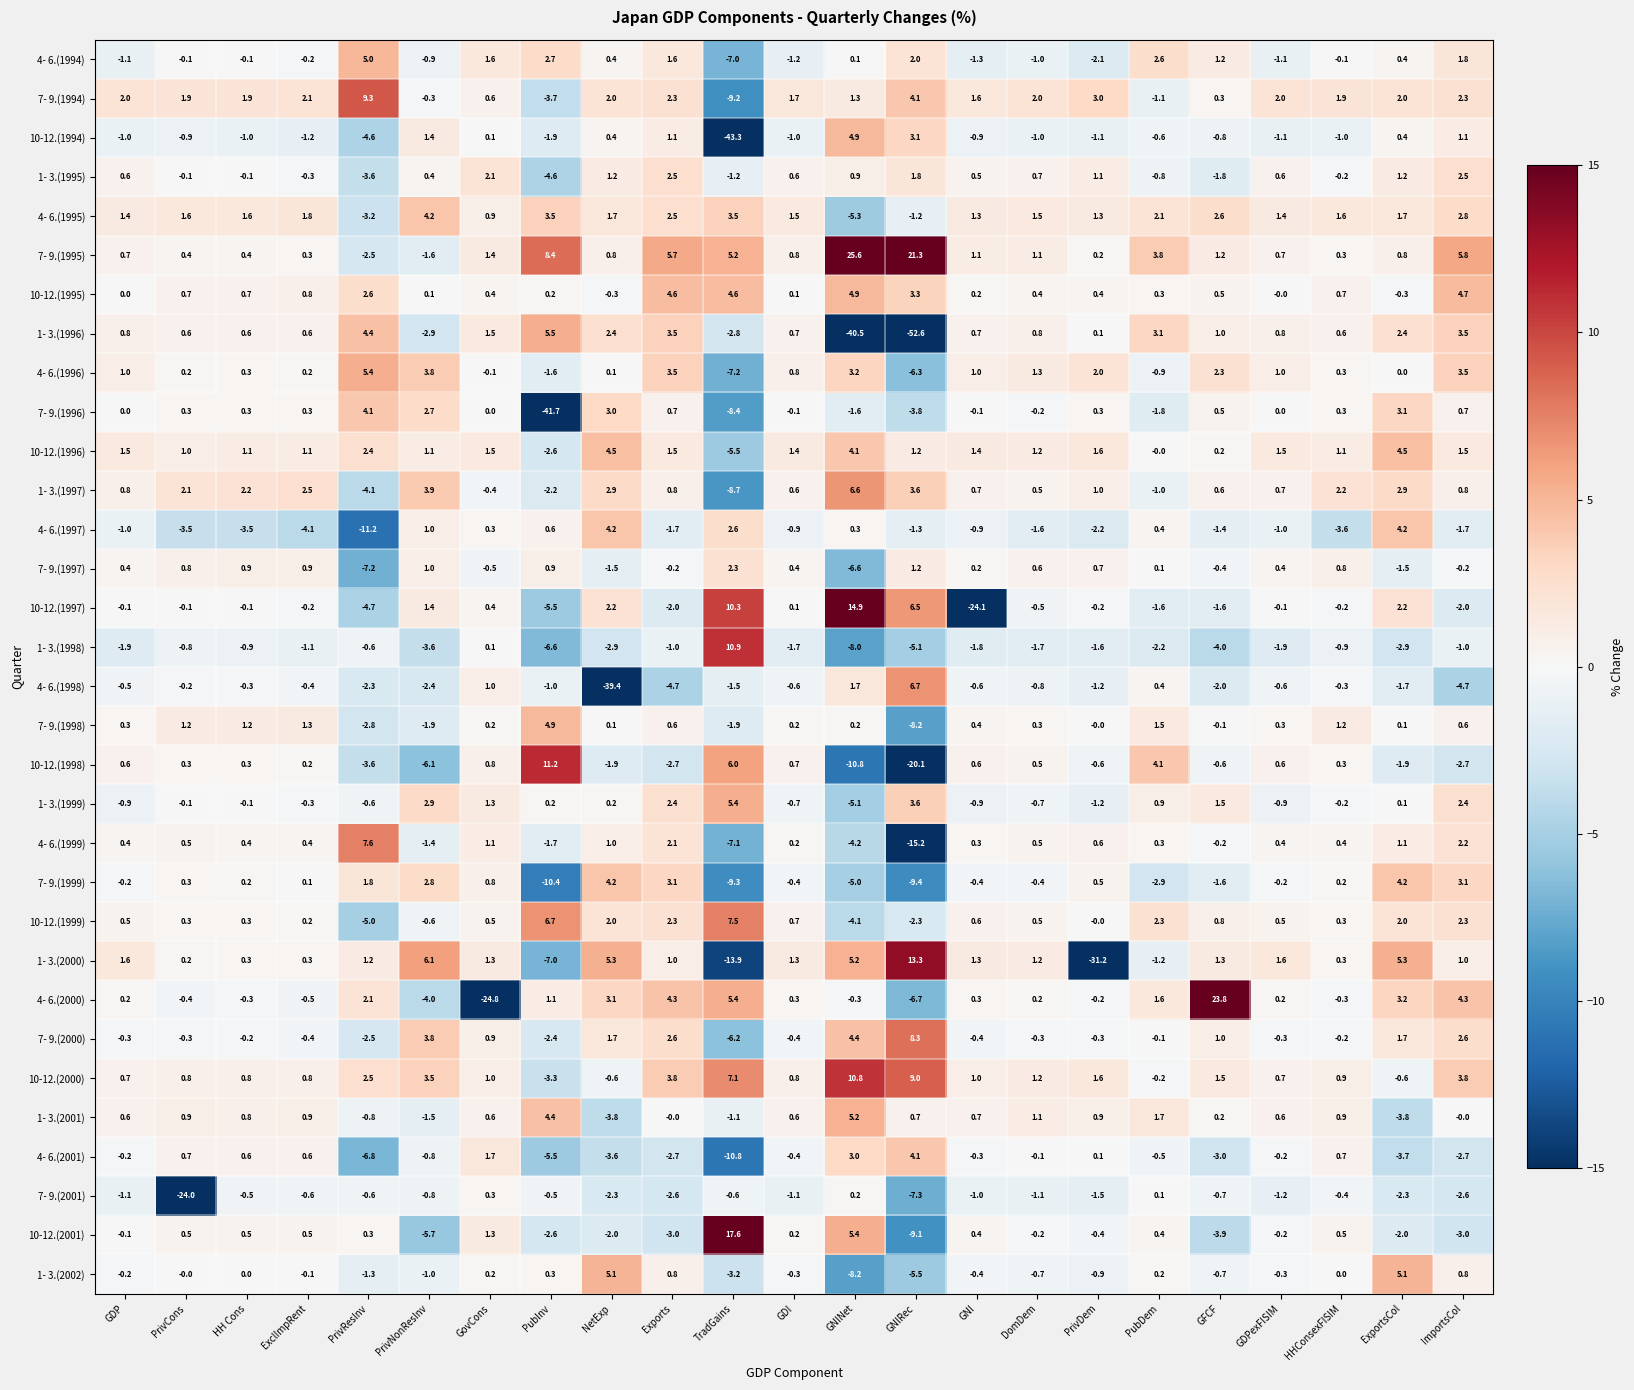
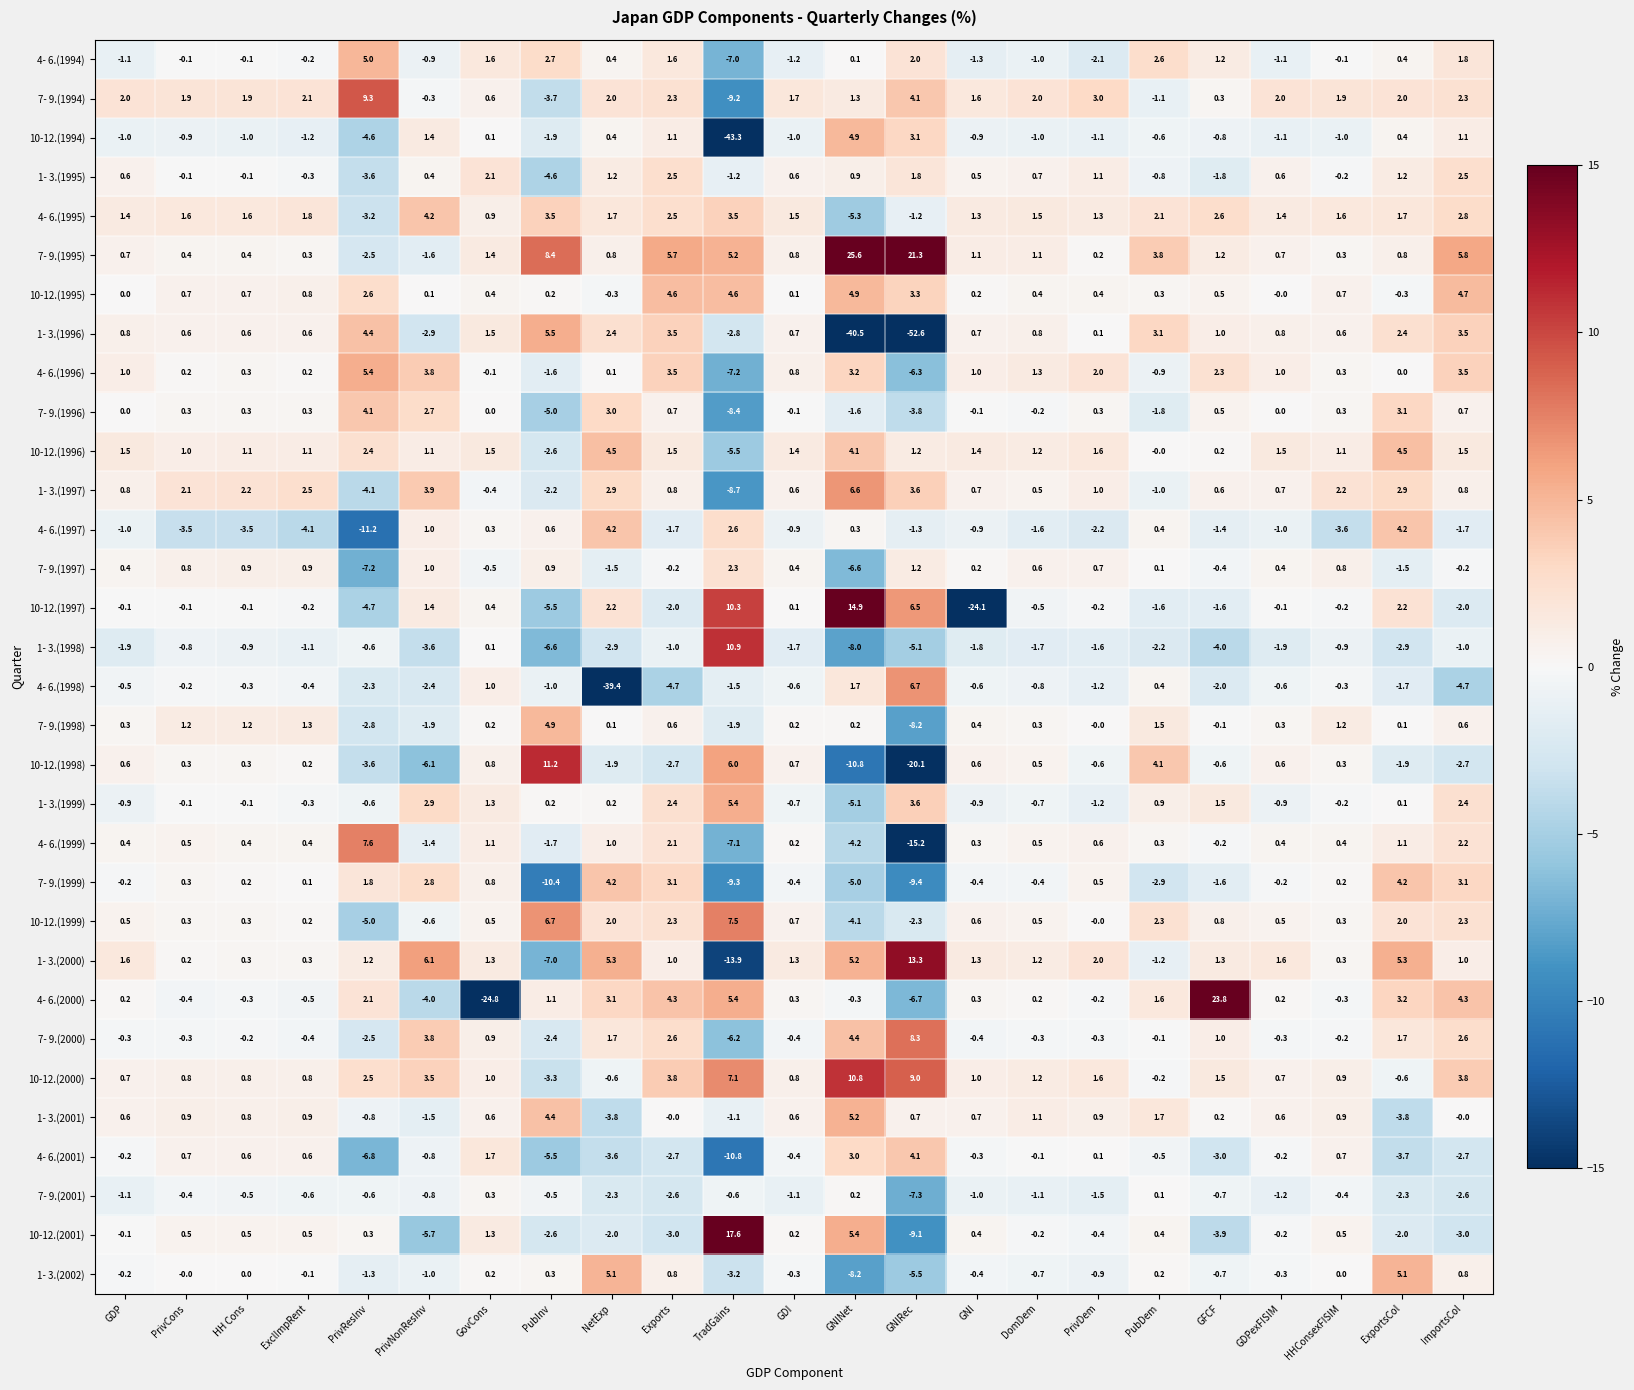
7- 9.(1996), PubInv: -41.7 -> -5.0
1- 3.(2000), PrivDem: -31.2 -> 2.0
7- 9.(2001), PrivCons: -24.0 -> -0.4
